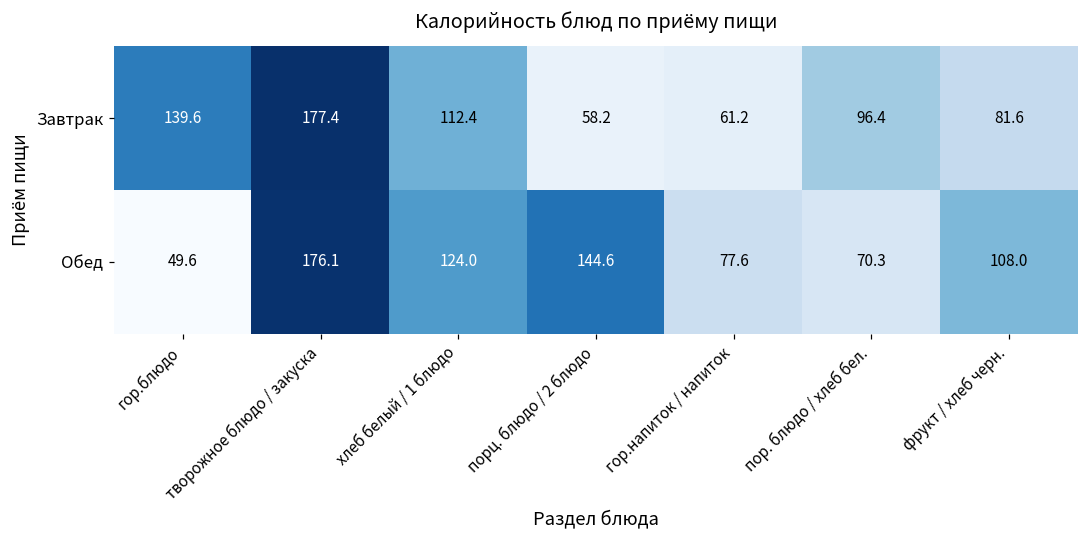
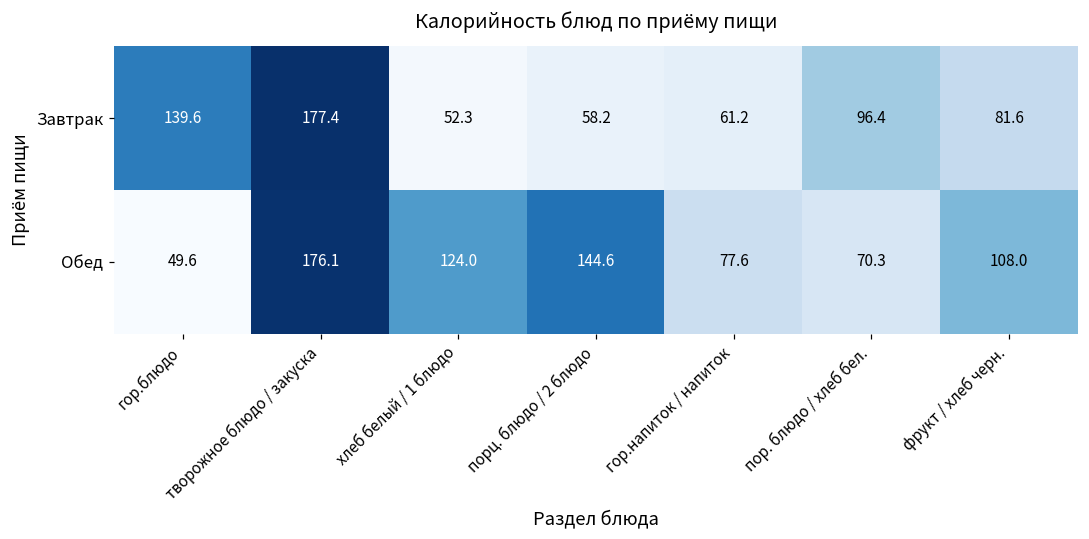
Завтрак, хлеб белый / 1 блюдо: 112.4 -> 52.3
